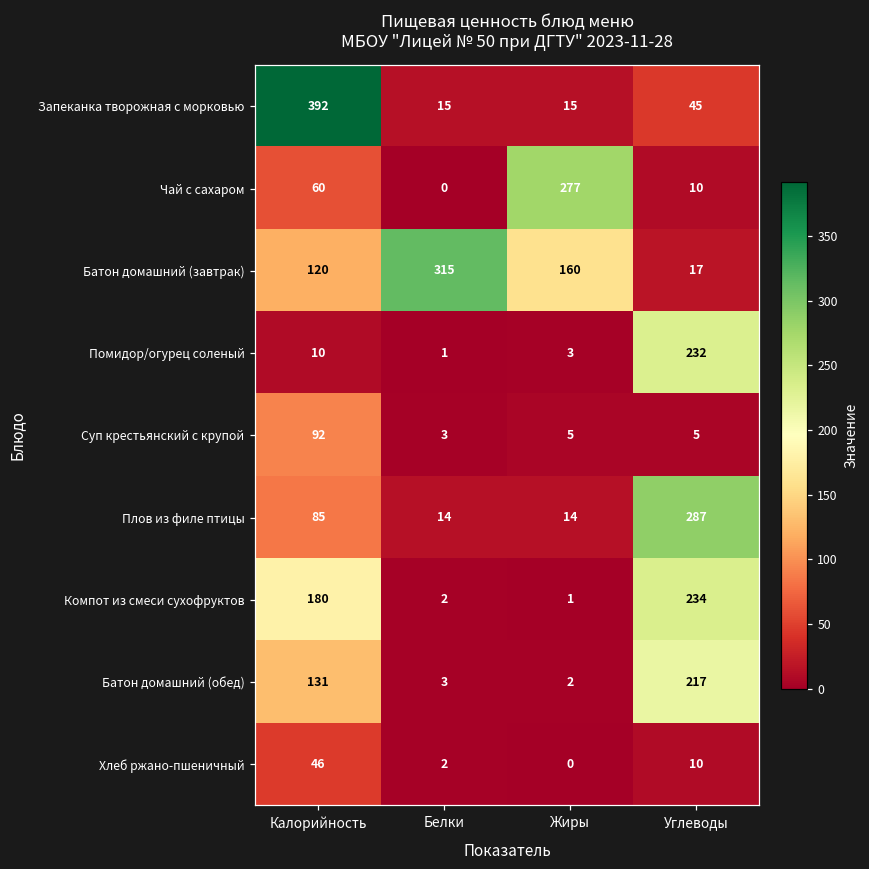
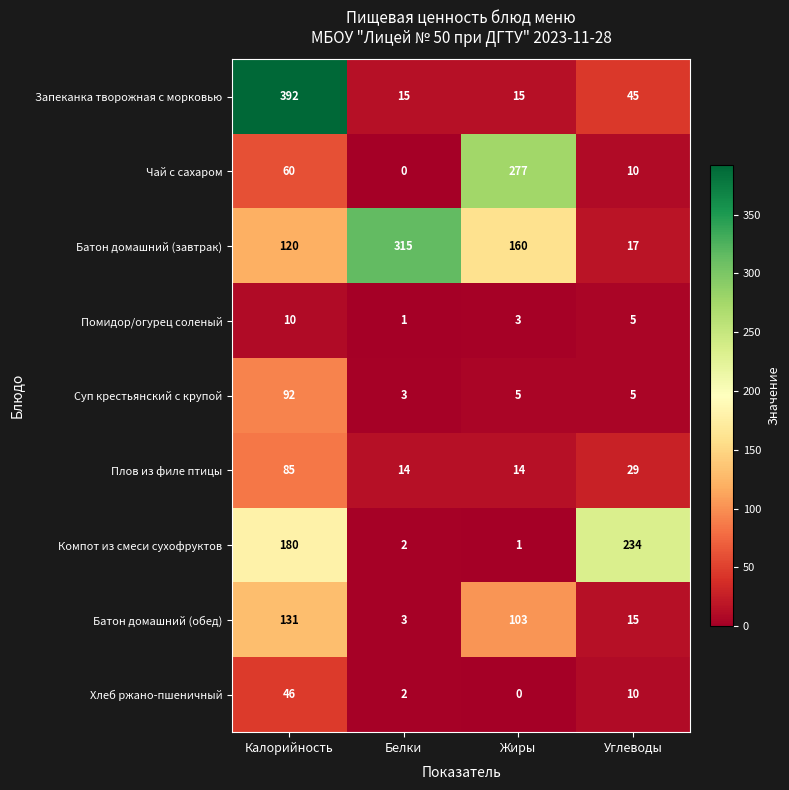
Помидор/огурец соленый, Углеводы: 232 -> 5
Плов из филе птицы, Углеводы: 287 -> 29
Батон домашний (обед), Жиры: 2 -> 103
Батон домашний (обед), Углеводы: 217 -> 15
